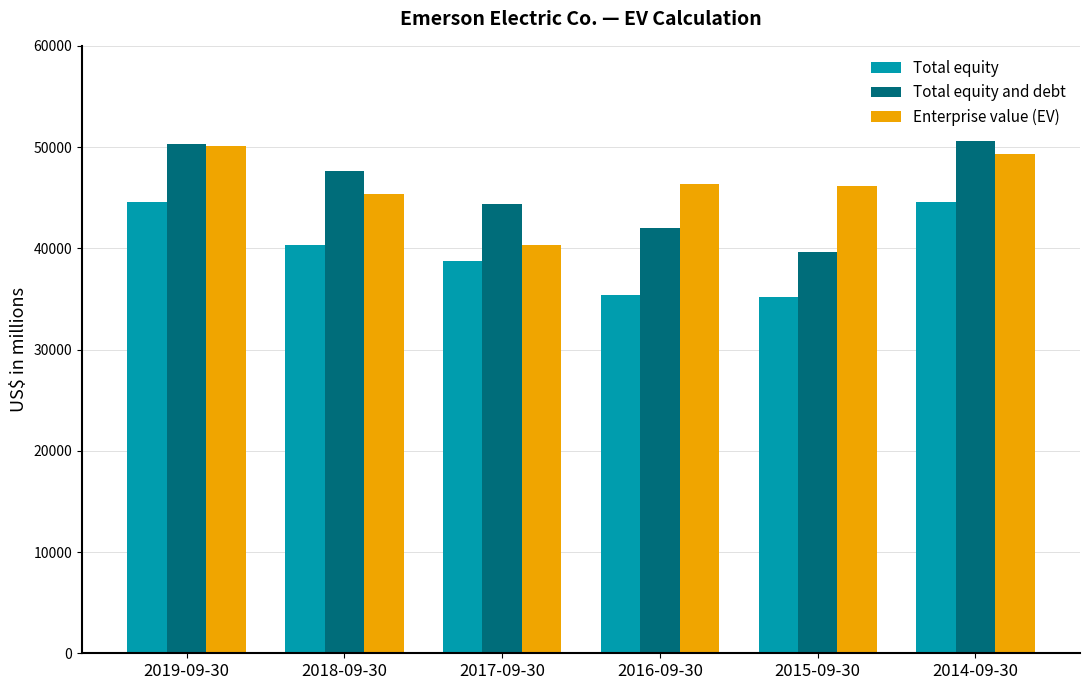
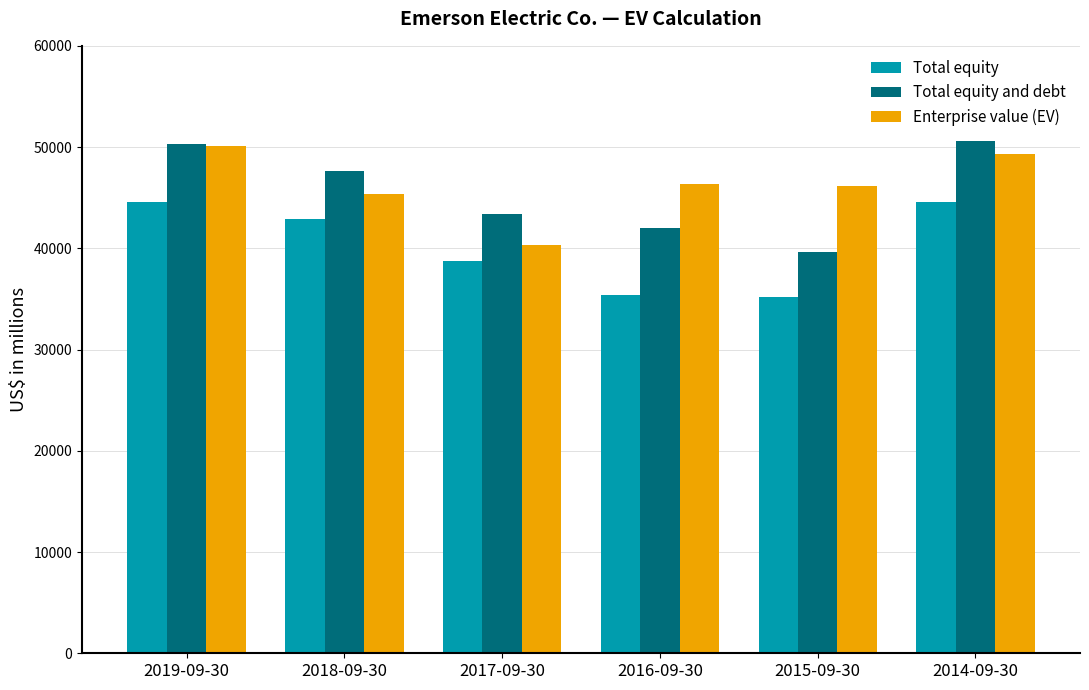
Total equity, 2018-09-30: 40300 -> 42900
Total equity and debt, 2017-09-30: 44400 -> 43400
